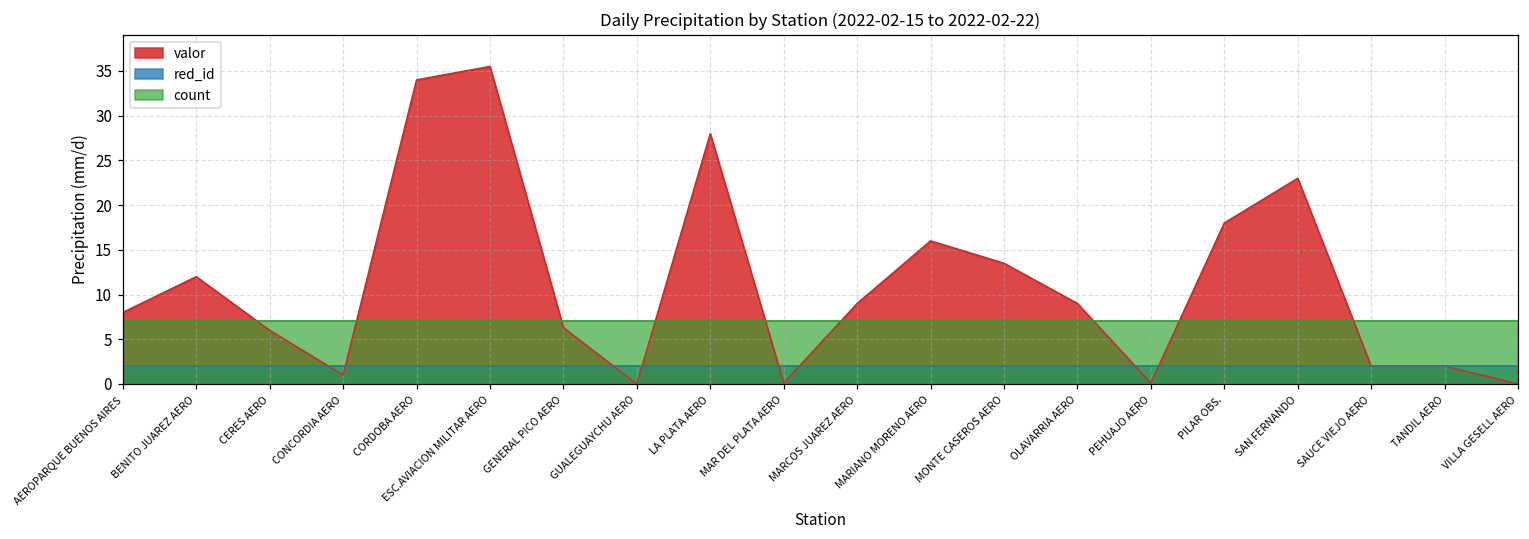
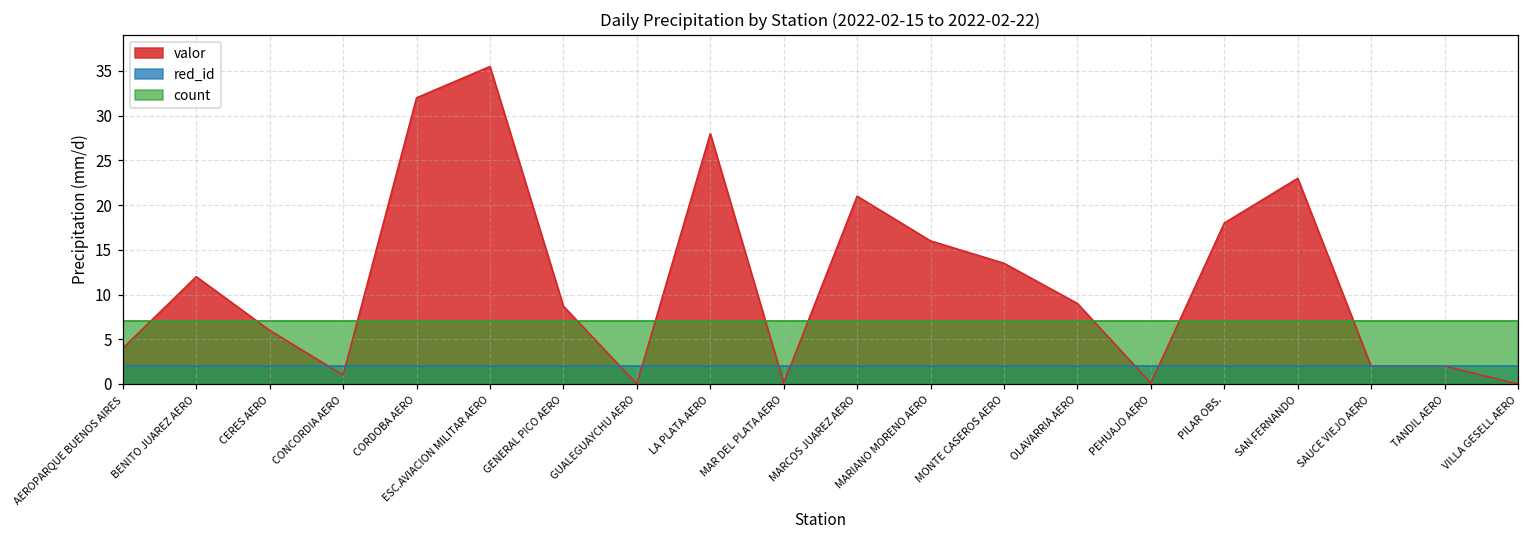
valor, AEROPARQUE BUENOS AIRES: 8 -> 4
valor, CORDOBA AERO: 34 -> 32
valor, GENERAL PICO AERO: 6 -> 9
valor, MARCOS JUAREZ AERO: 9 -> 21
